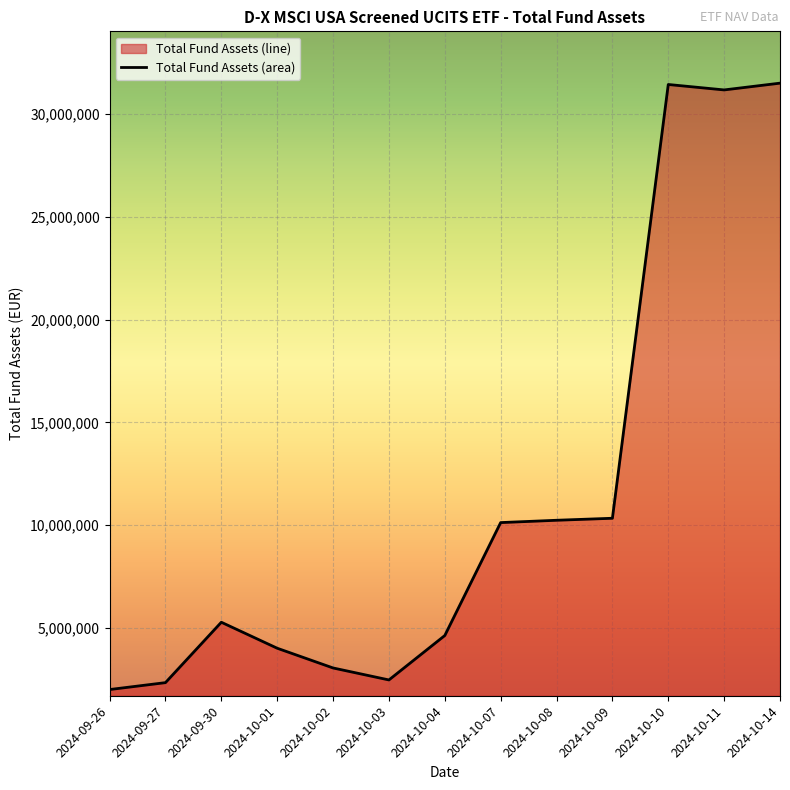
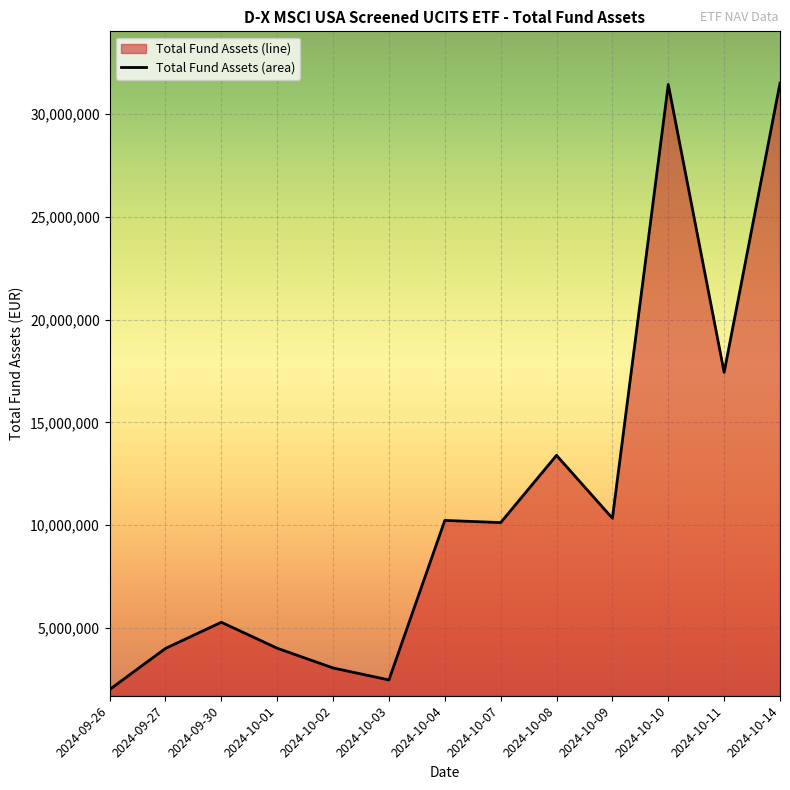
2024-09-27: 2,300,000 -> 4,000,000
2024-10-04: 4,600,000 -> 10,200,000
2024-10-08: 10,200,000 -> 13,400,000
2024-10-11: 31,200,000 -> 17,400,000
